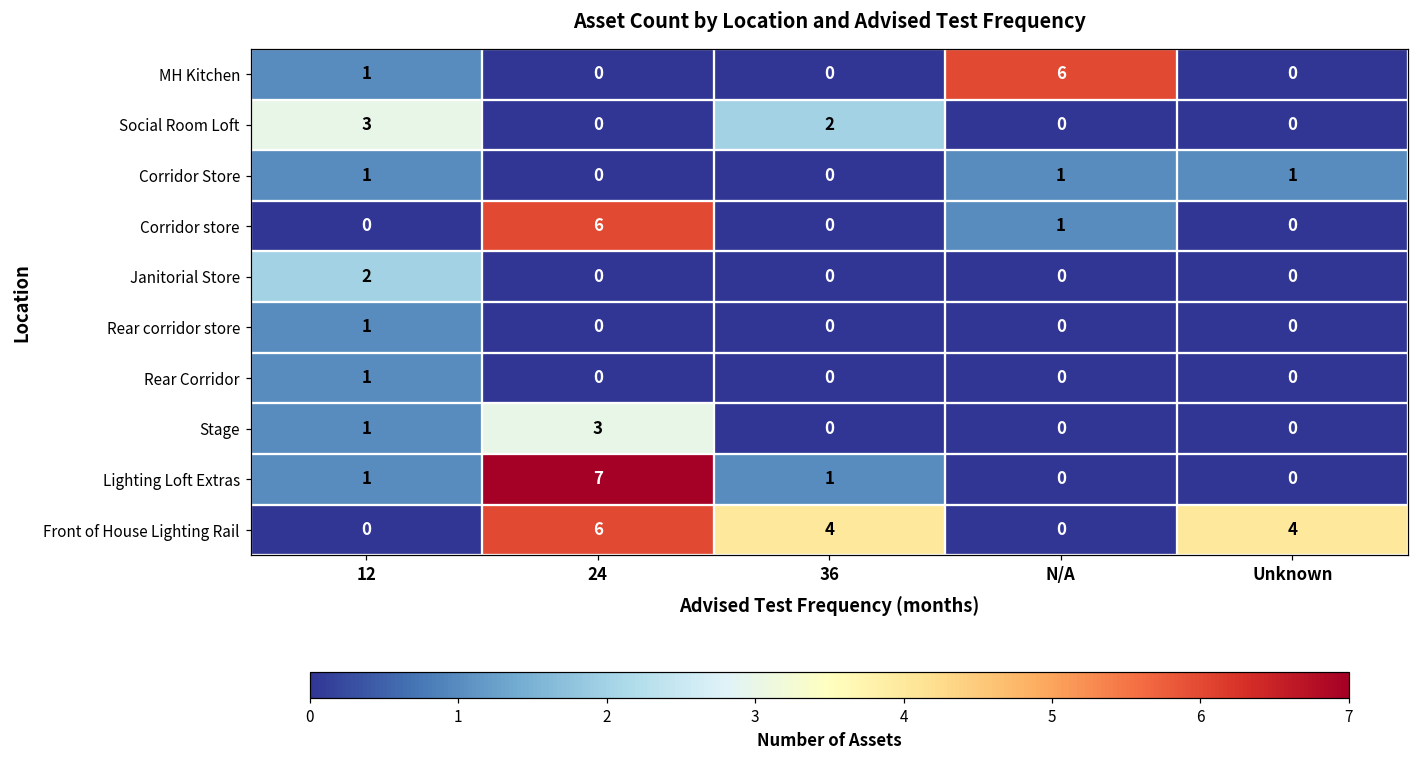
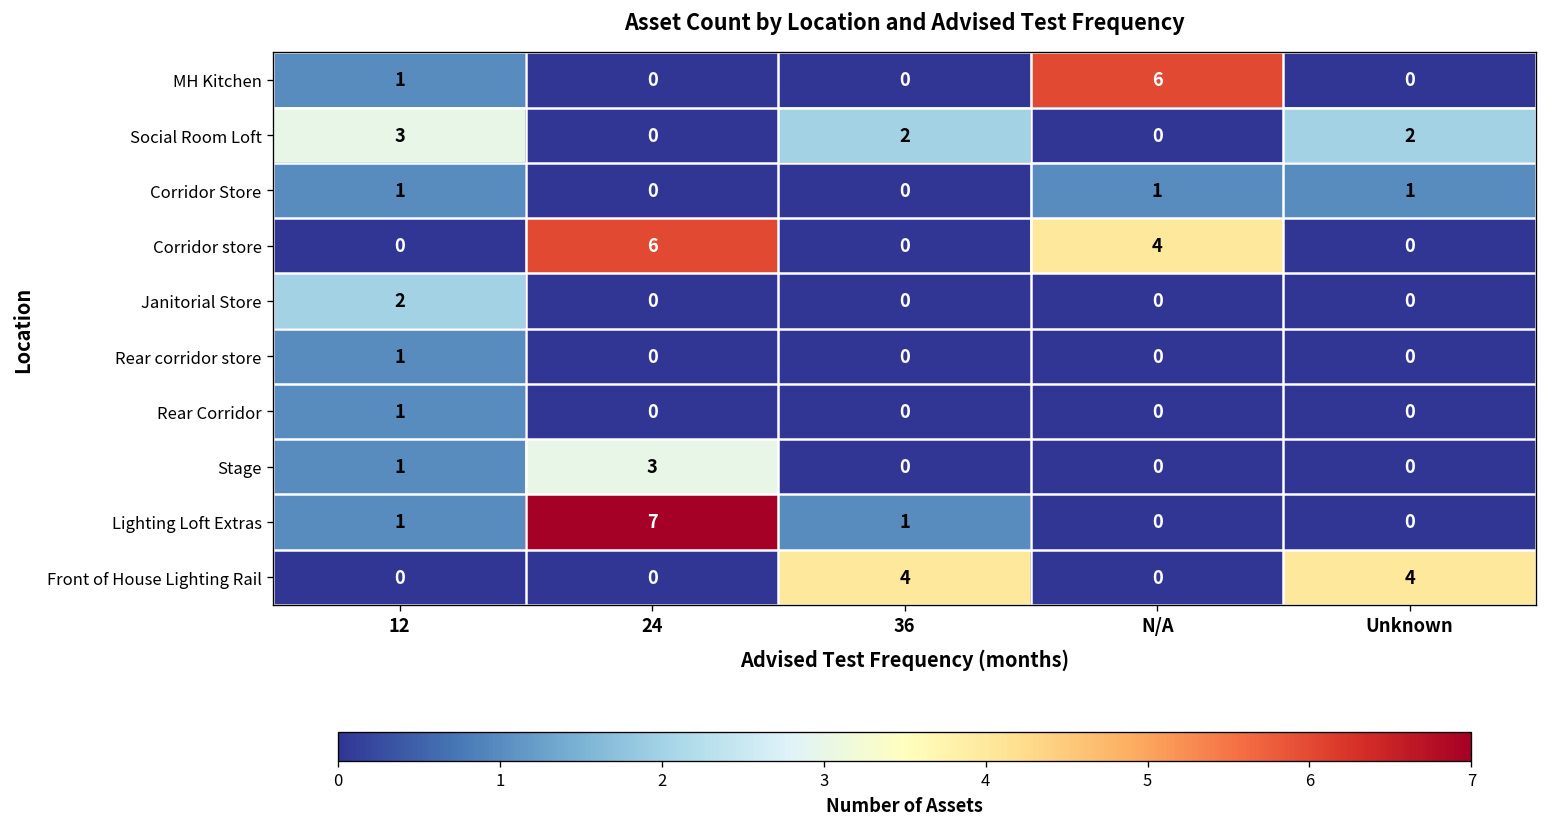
Social Room Loft, Unknown: 0 -> 2
Corridor store, N/A: 1 -> 4
Front of House Lighting Rail, 24: 6 -> 0
